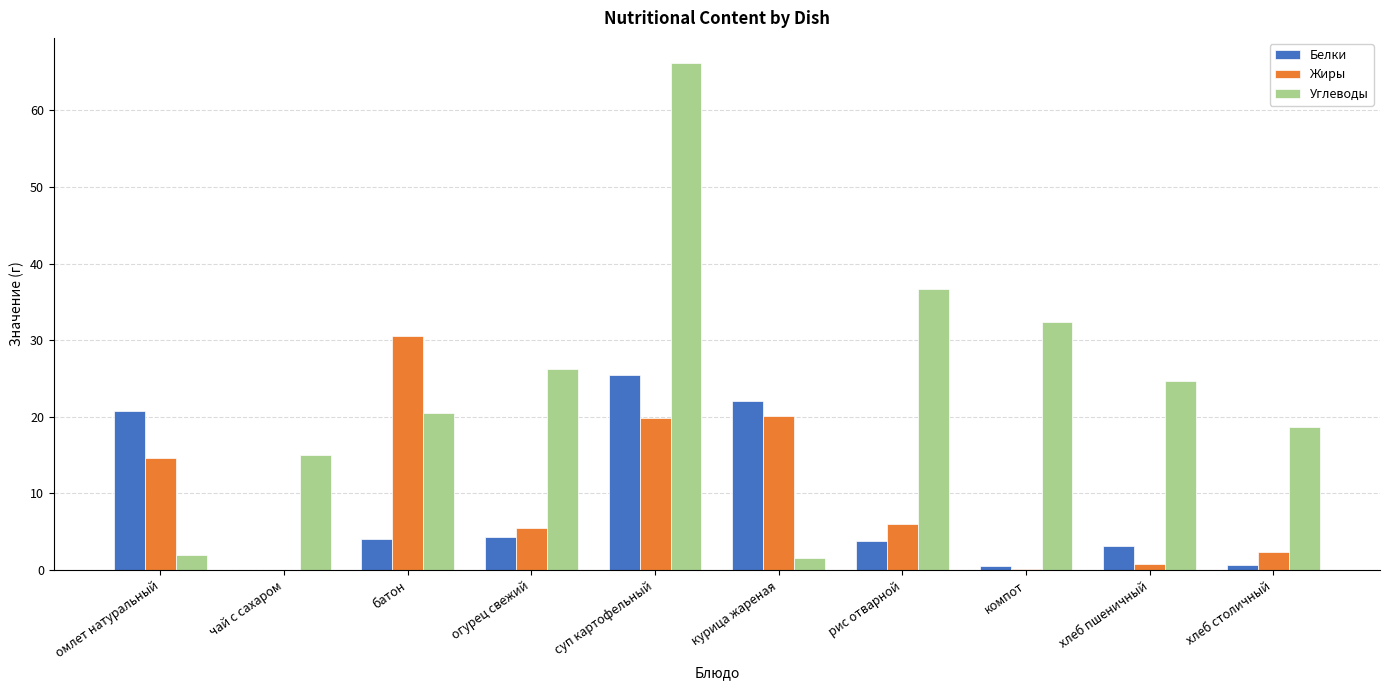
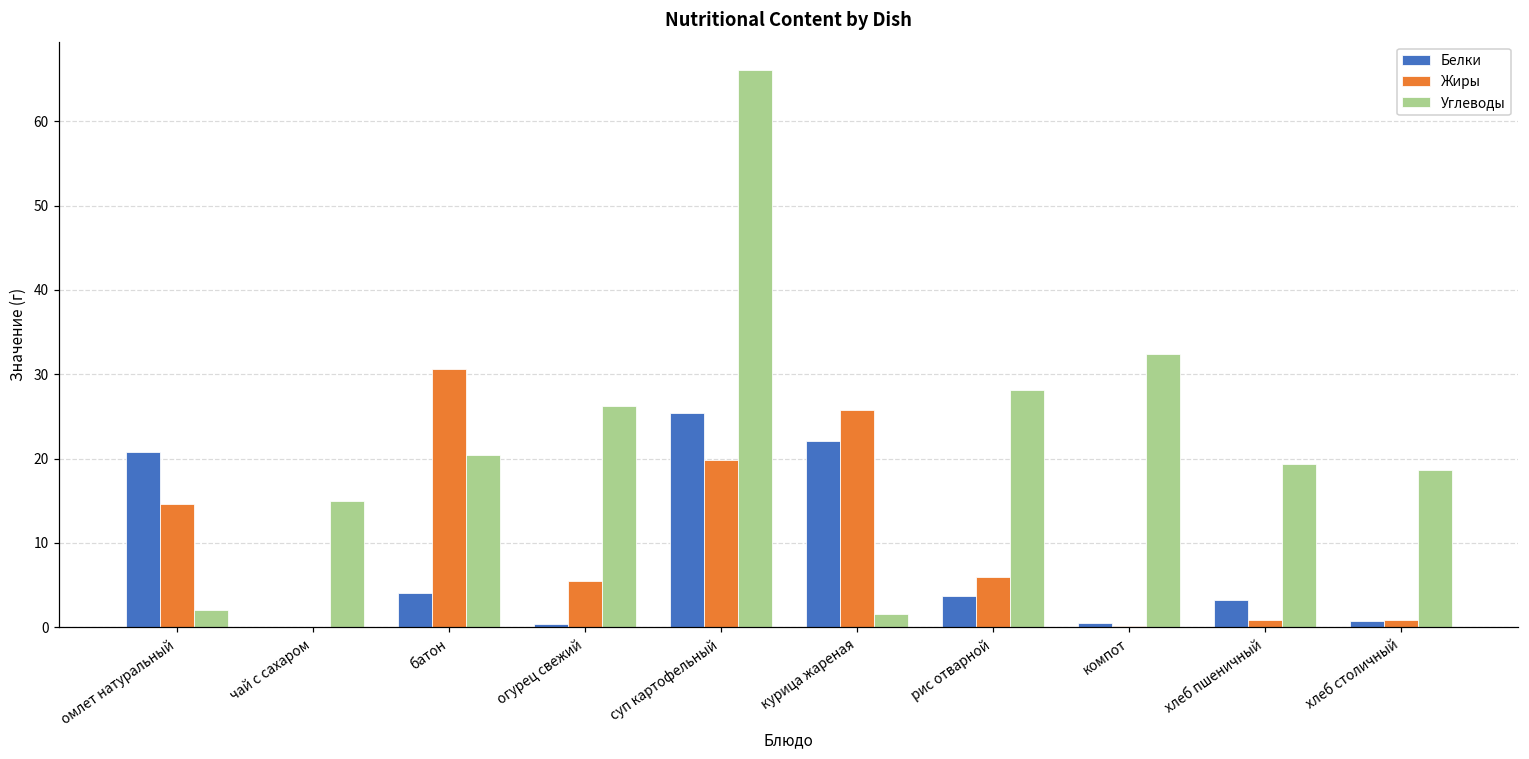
Белки, огурец свежий: 4 -> 0
Жиры, курица жареная: 20 -> 26
Углеводы, рис отварной: 37 -> 28
Углеводы, хлеб пшеничный: 25 -> 19
Жиры, хлеб столичный: 2 -> 1
